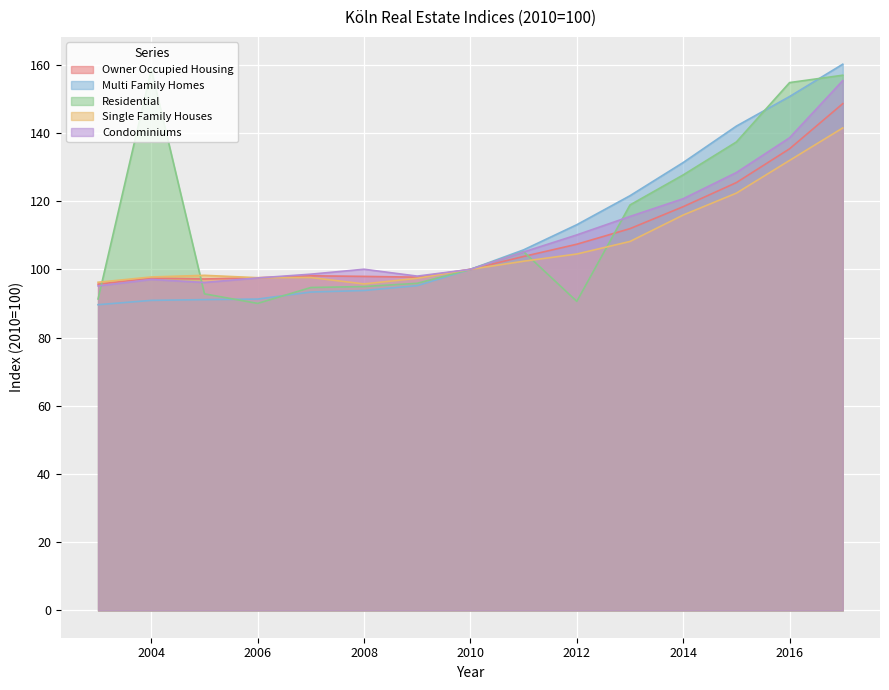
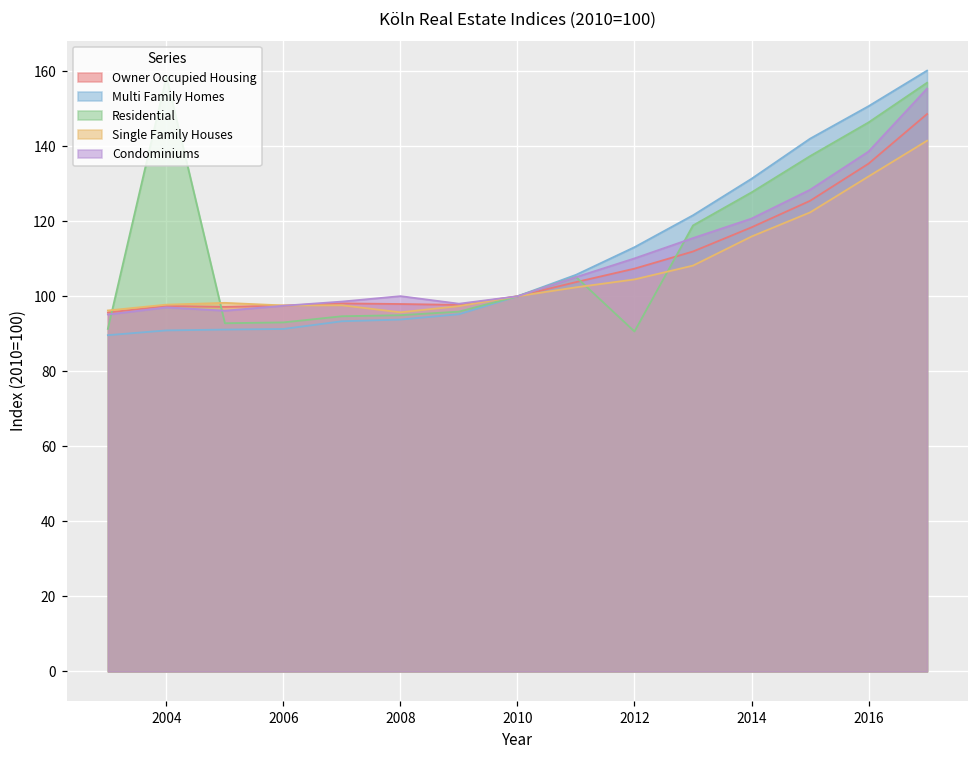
Residential, 2006: 90 -> 93
Residential, 2016: 155 -> 146
